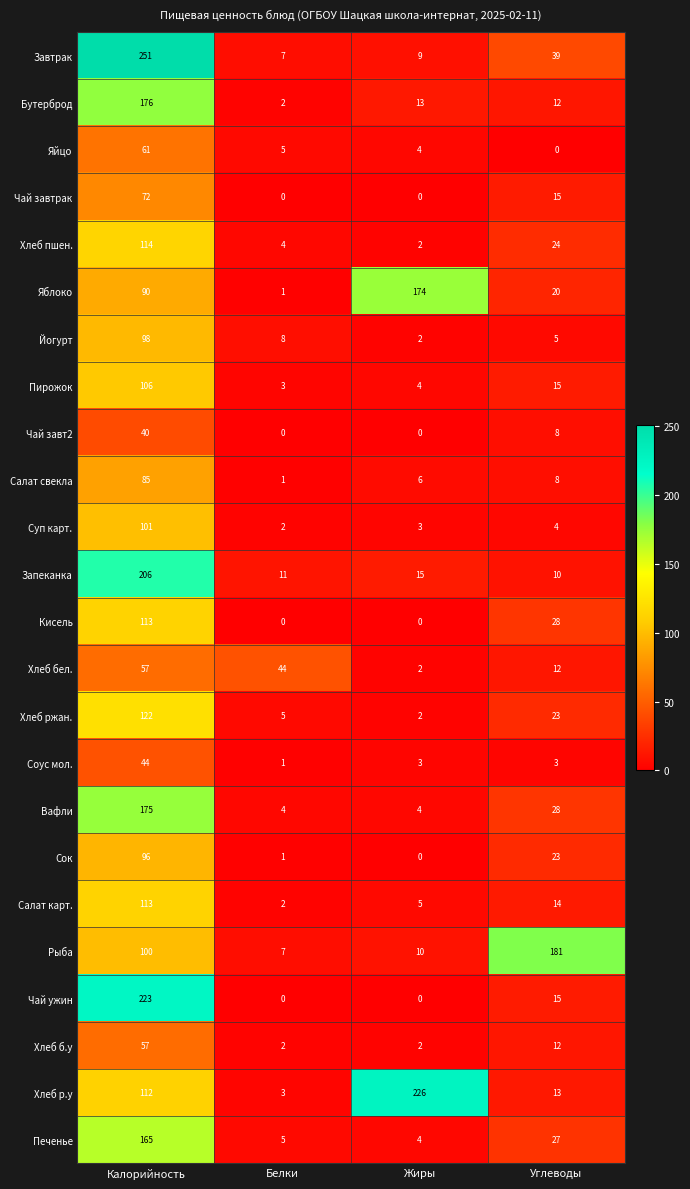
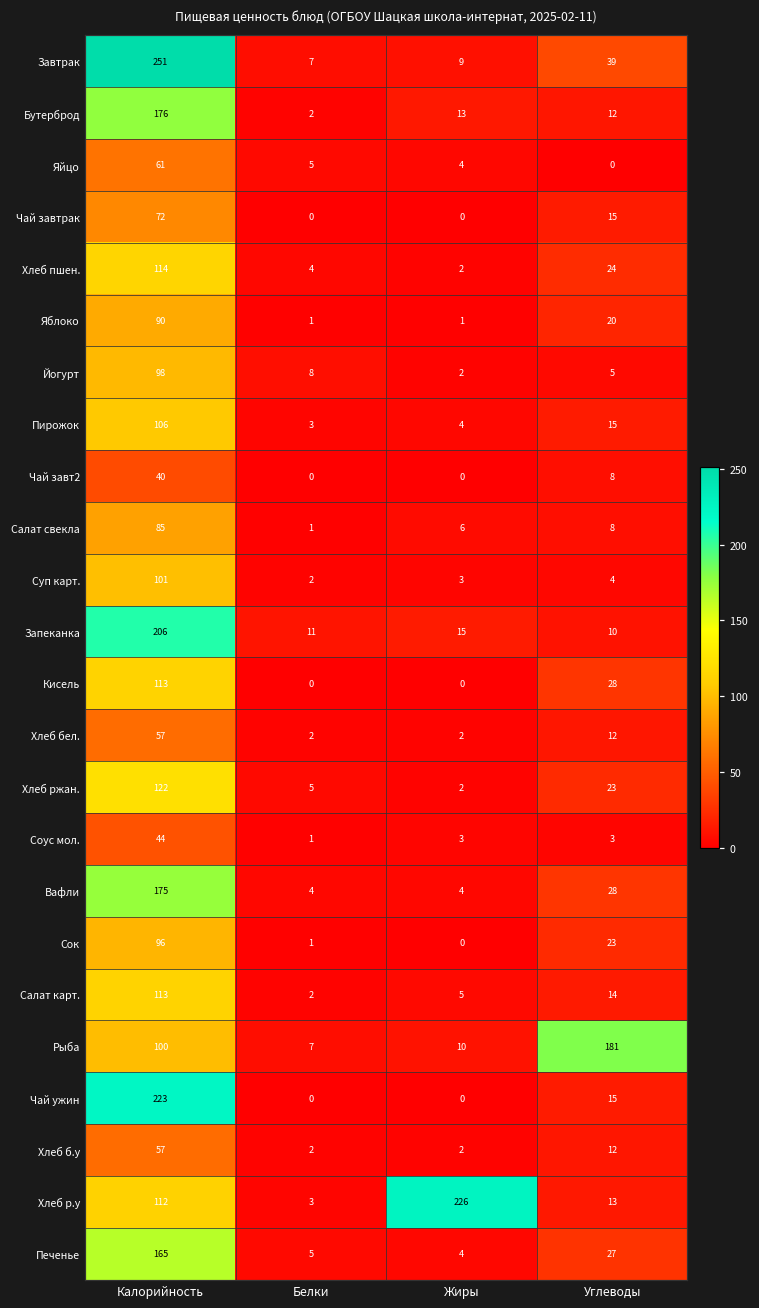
Яблоко, Жиры: 174 -> 1
Хлеб бел., Белки: 44 -> 2
